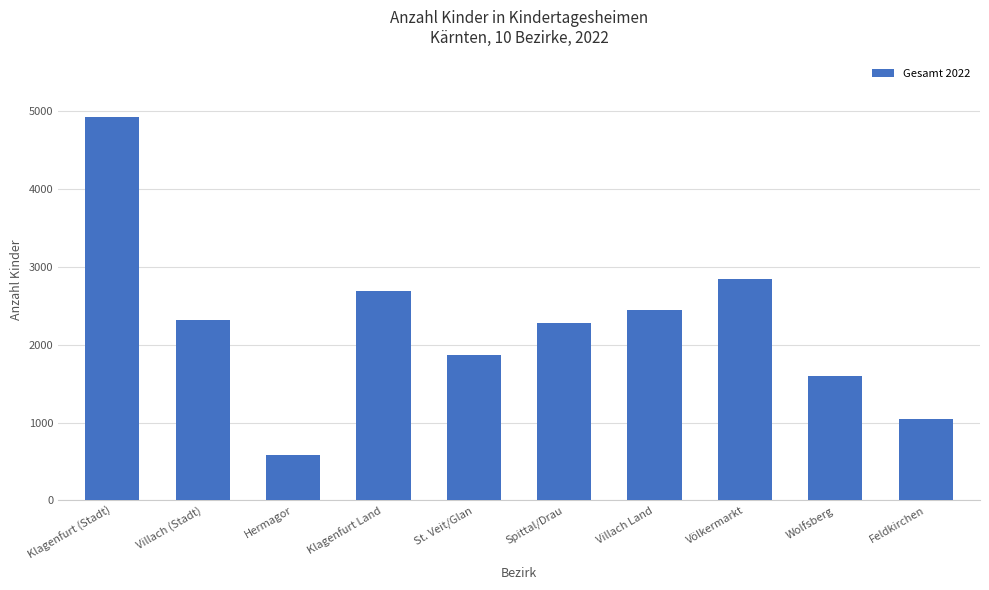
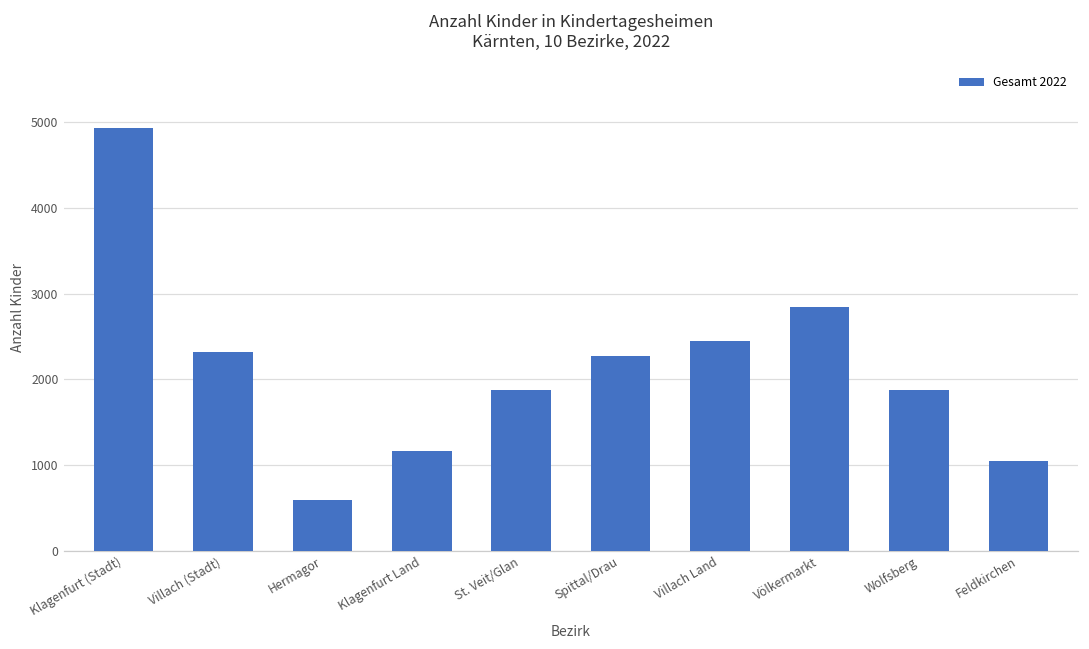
Klagenfurt Land: 2700 -> 1200
Wolfsberg: 1600 -> 1900
